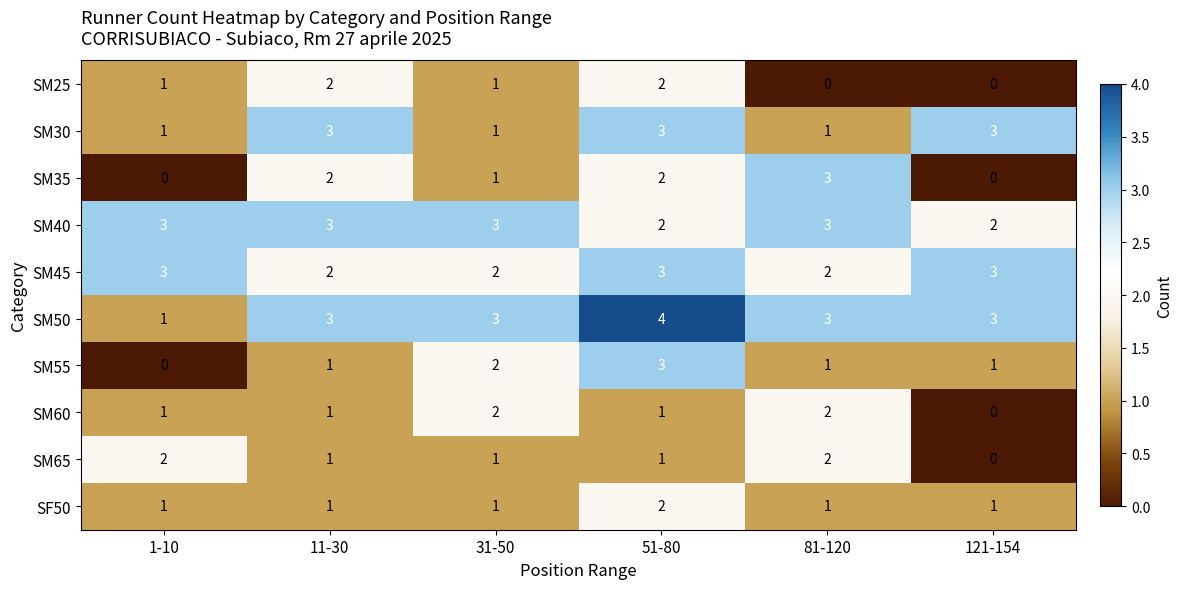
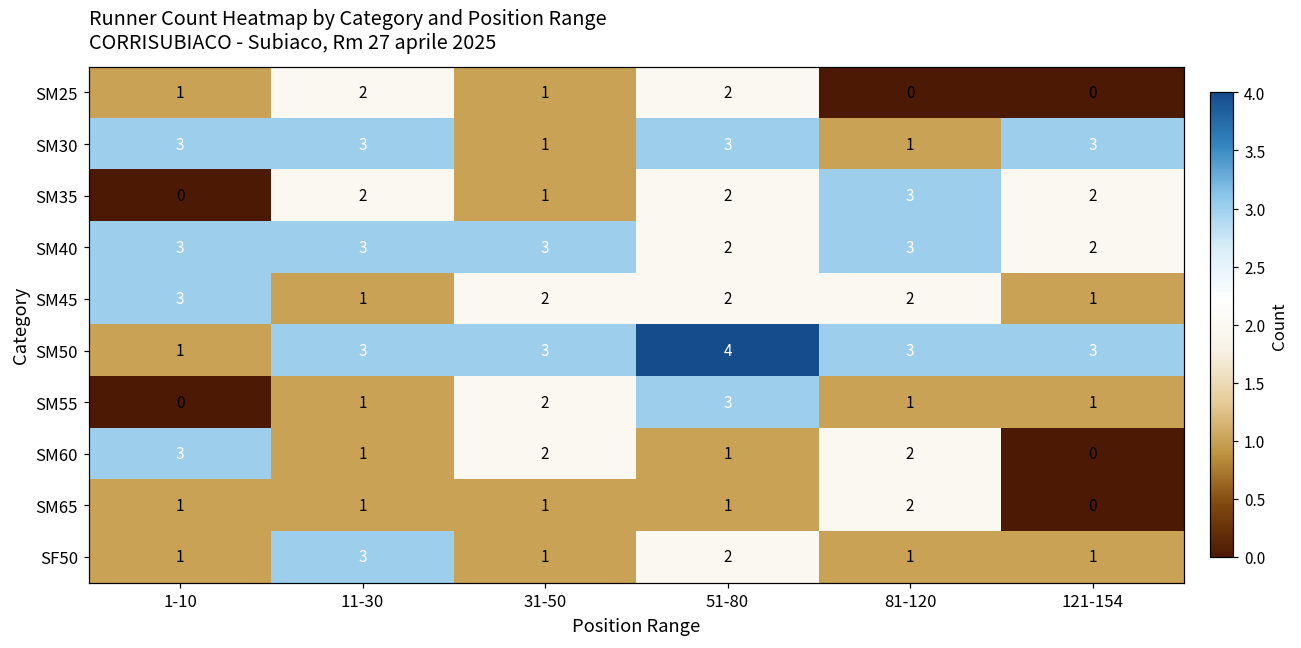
SM30, 1-10: 1 -> 3
SM35, 121-154: 0 -> 2
SM45, 11-30: 2 -> 1
SM45, 51-80: 3 -> 2
SM45, 121-154: 3 -> 1
SM60, 1-10: 1 -> 3
SM65, 1-10: 2 -> 1
SF50, 11-30: 1 -> 3
